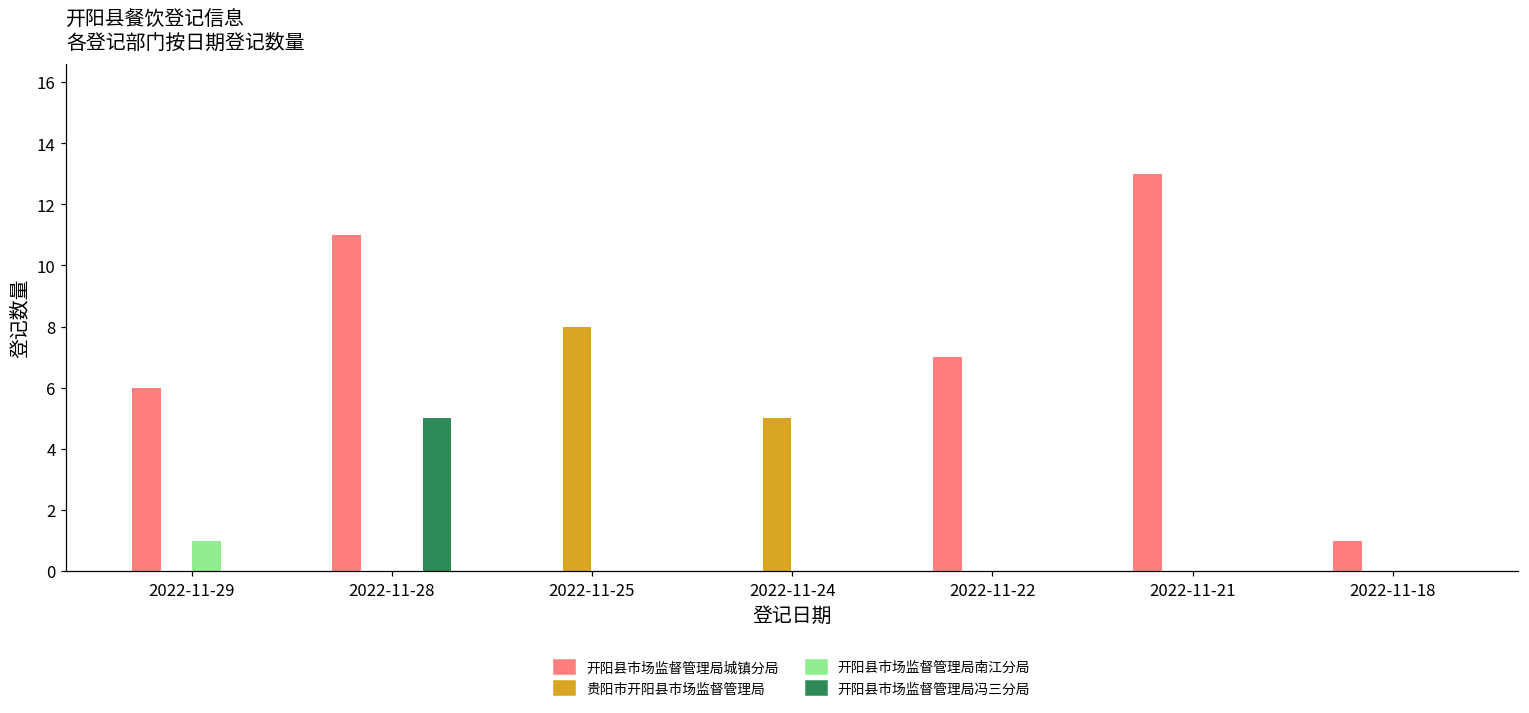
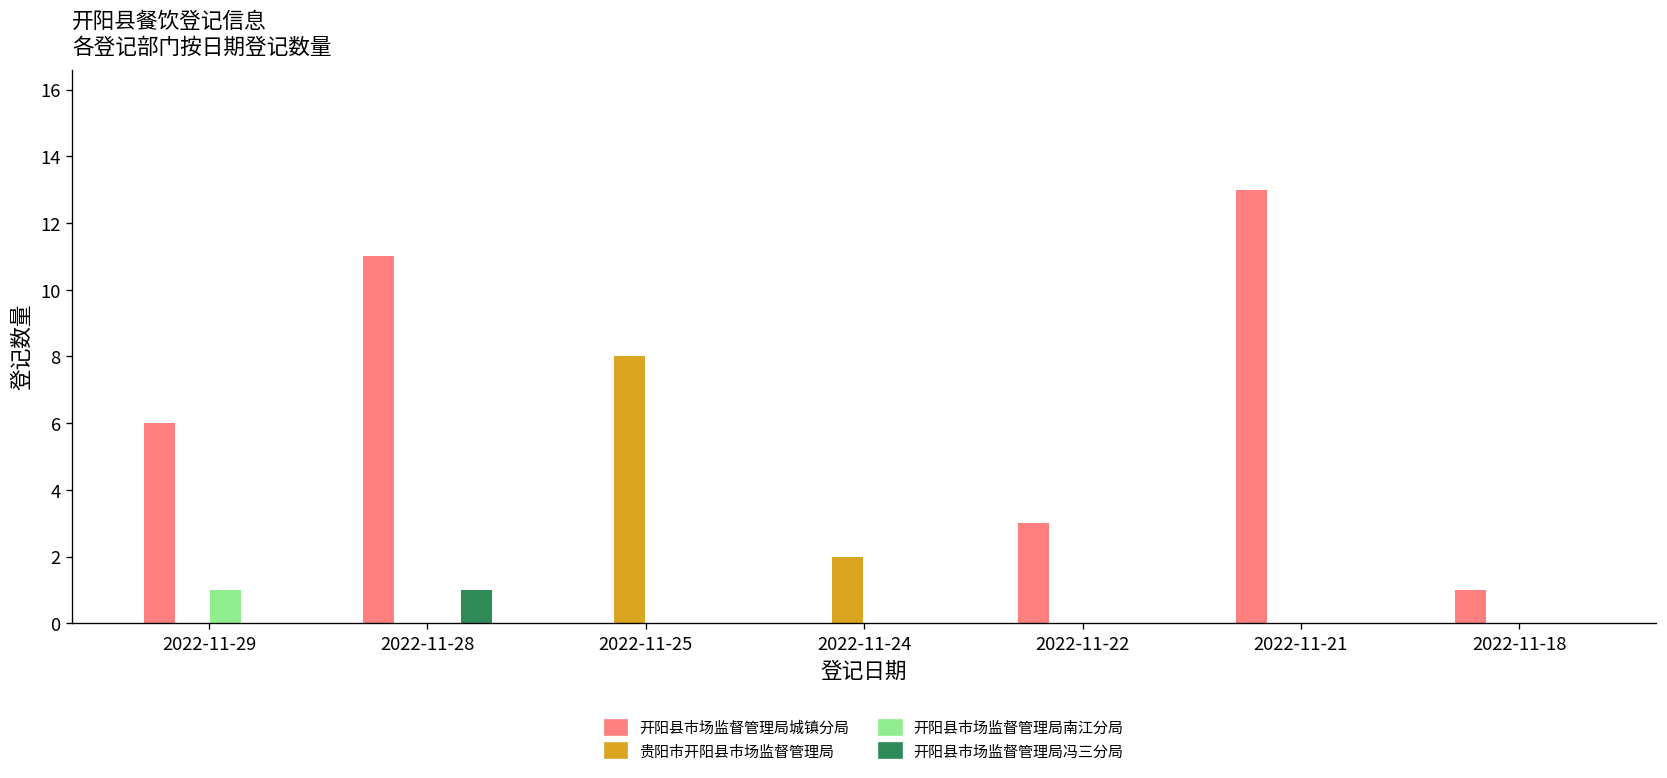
开阳县市场监督管理局冯三分局, 2022-11-28: 5 -> 1
贵阳市开阳县市场监督管理局, 2022-11-24: 5 -> 2
开阳县市场监督管理局城镇分局, 2022-11-22: 7 -> 3
